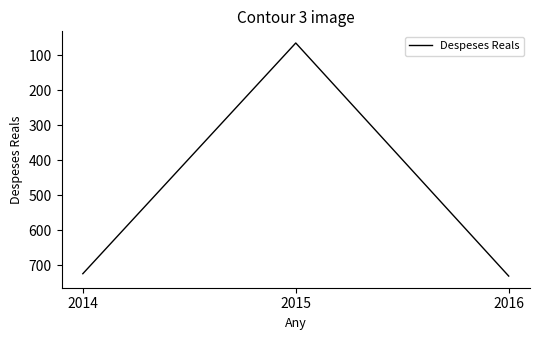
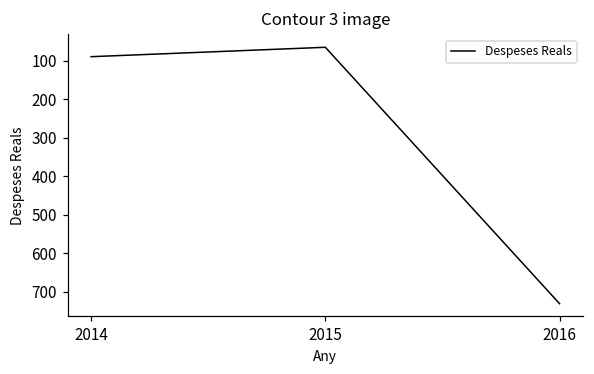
2014: 720 -> 90
